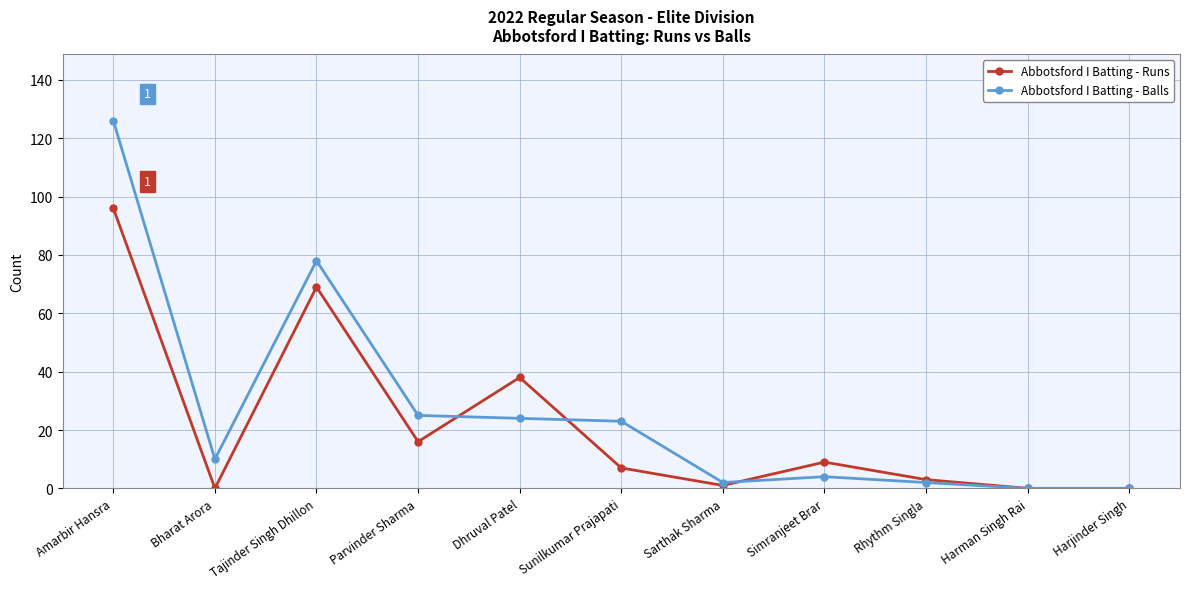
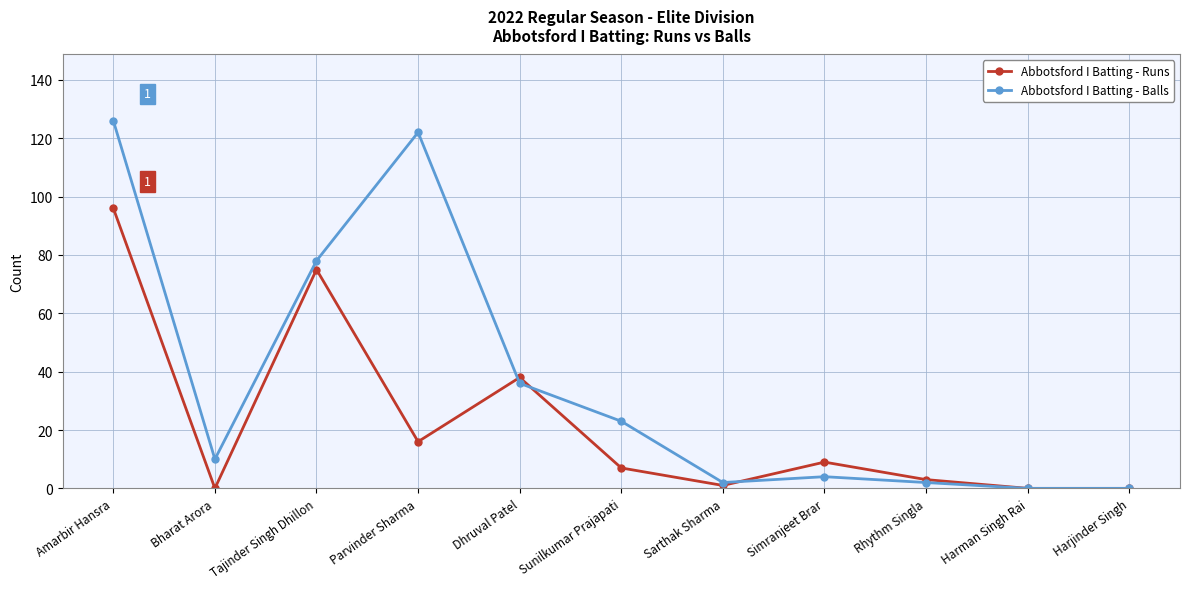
Abbotsford I Batting - Runs, Tajinder Singh Dhillon: 69 -> 75
Abbotsford I Batting - Balls, Parvinder Sharma: 25 -> 122
Abbotsford I Batting - Balls, Dhruval Patel: 24 -> 36
